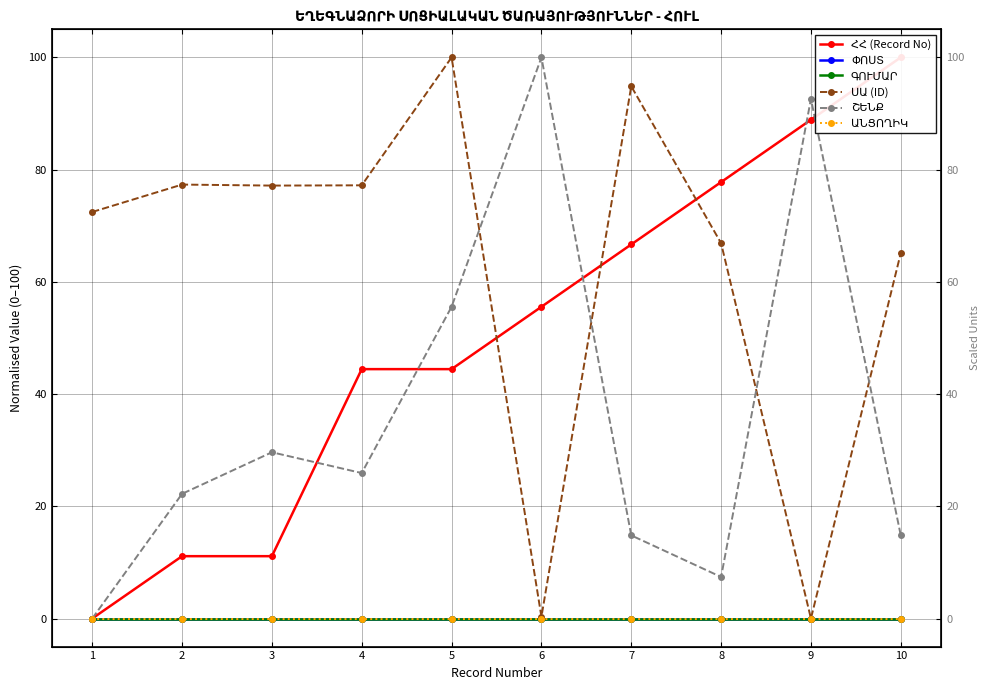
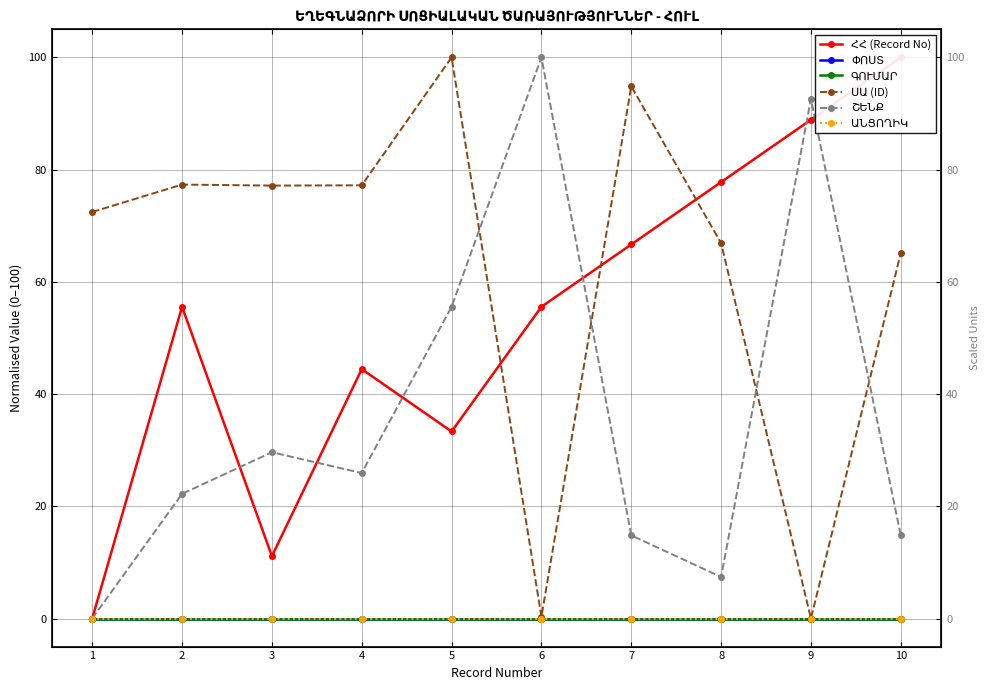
ՀՀ (Record No), 2: 11 -> 56
ՀՀ (Record No), 5: 44 -> 33
